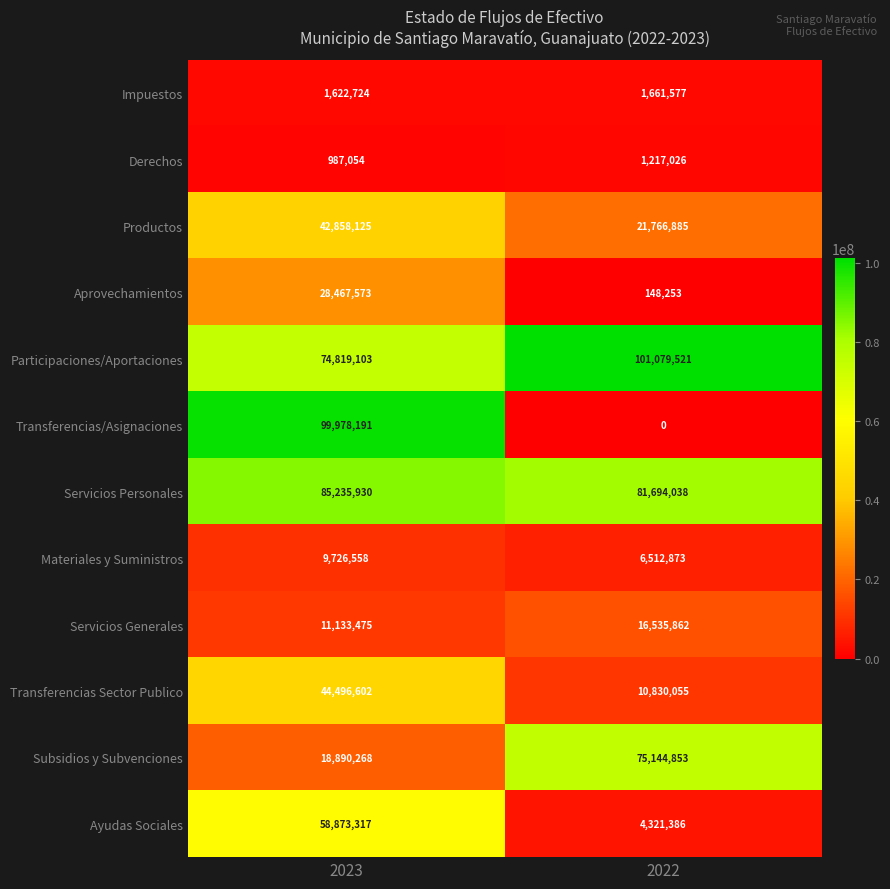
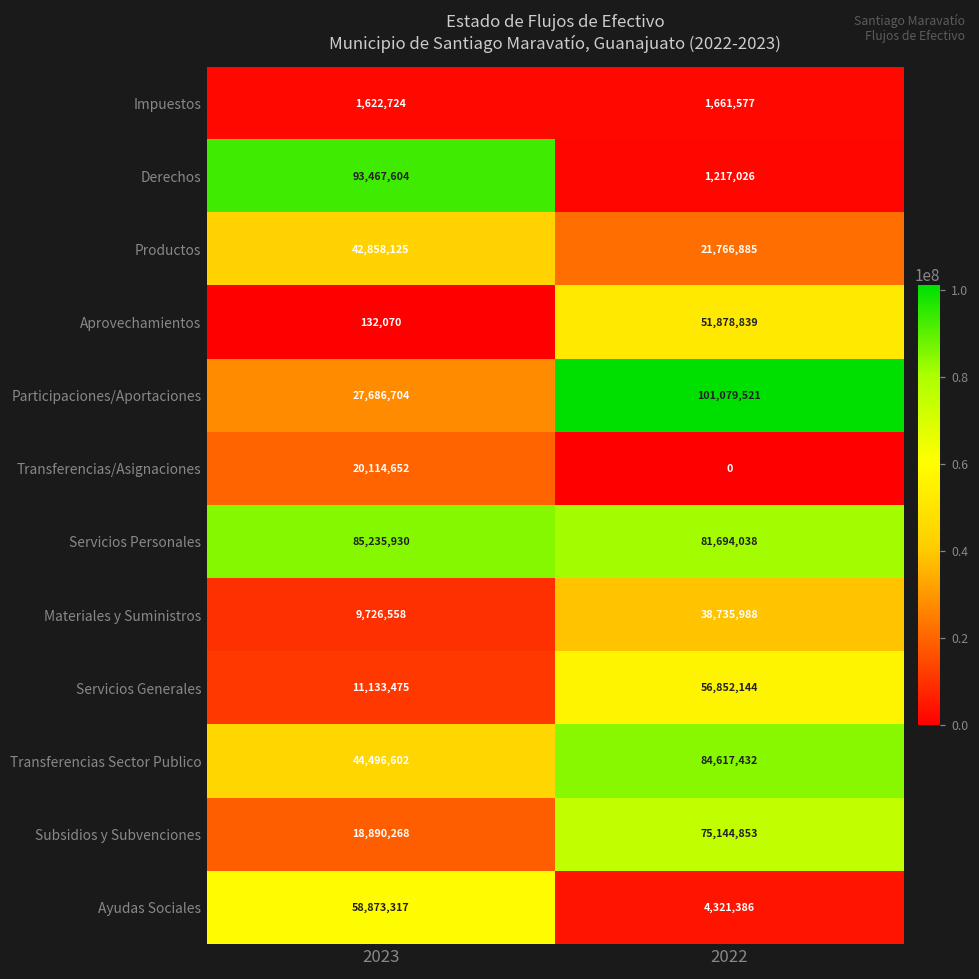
Derechos, 2023: 987,054 -> 93,467,604
Aprovechamientos, 2023: 28,467,573 -> 132,070
Aprovechamientos, 2022: 148,253 -> 51,878,839
Participaciones/Aportaciones, 2023: 74,819,103 -> 27,686,704
Transferencias/Asignaciones, 2023: 99,978,191 -> 20,114,652
Materiales y Suministros, 2022: 6,512,873 -> 38,735,988
Servicios Generales, 2022: 16,535,862 -> 56,852,144
Transferencias Sector Publico, 2022: 10,830,055 -> 84,617,432
